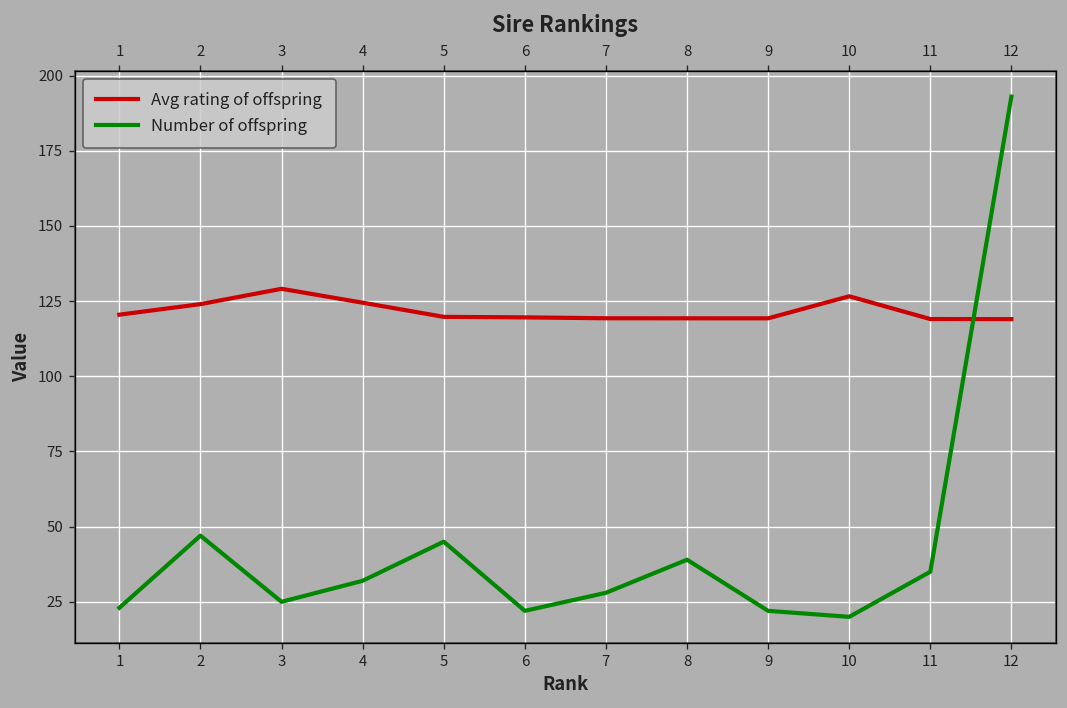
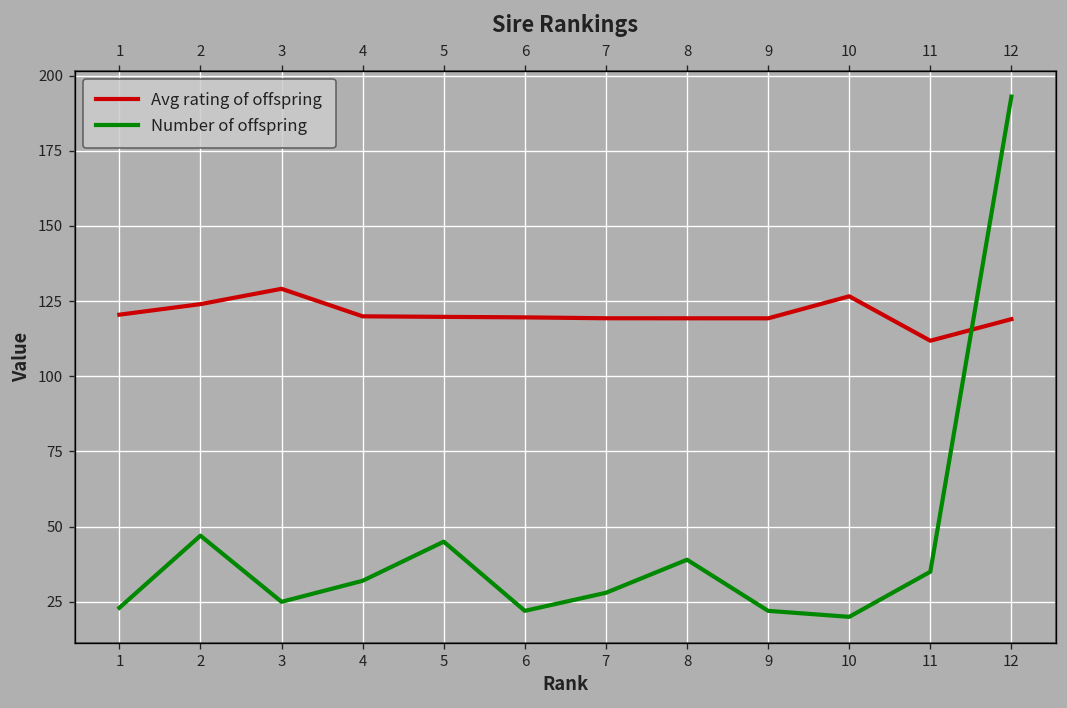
Avg rating of offspring, 4: 124 -> 120
Avg rating of offspring, 11: 119 -> 112
